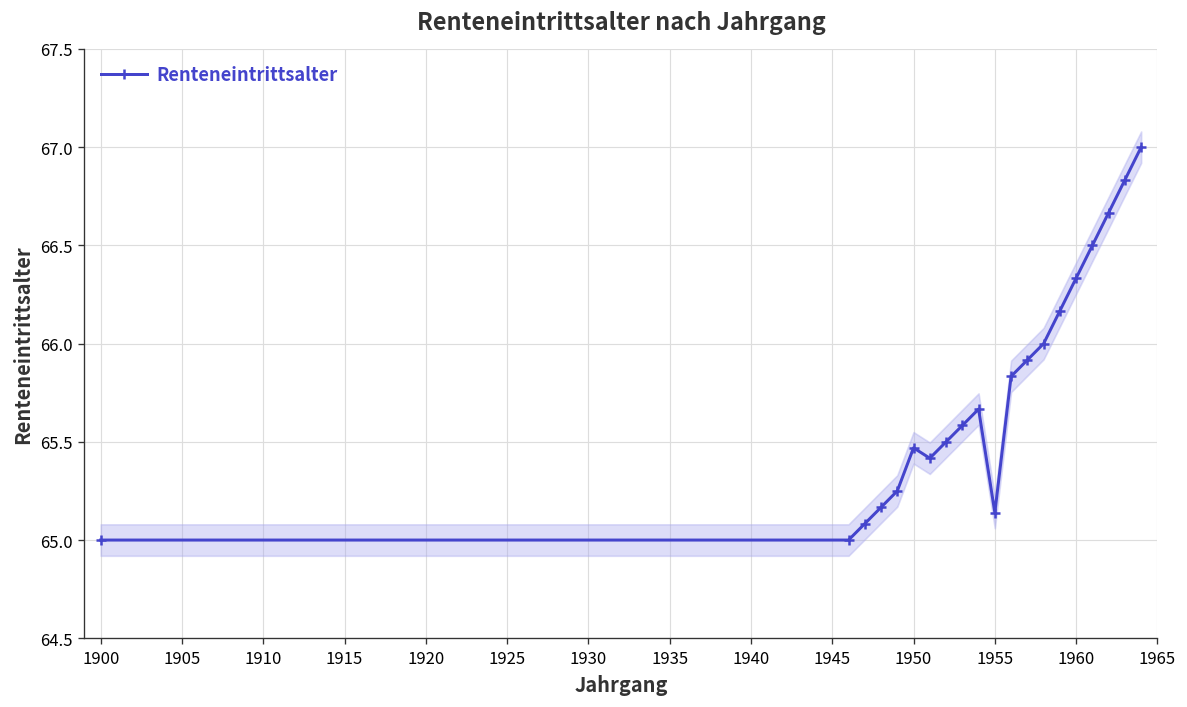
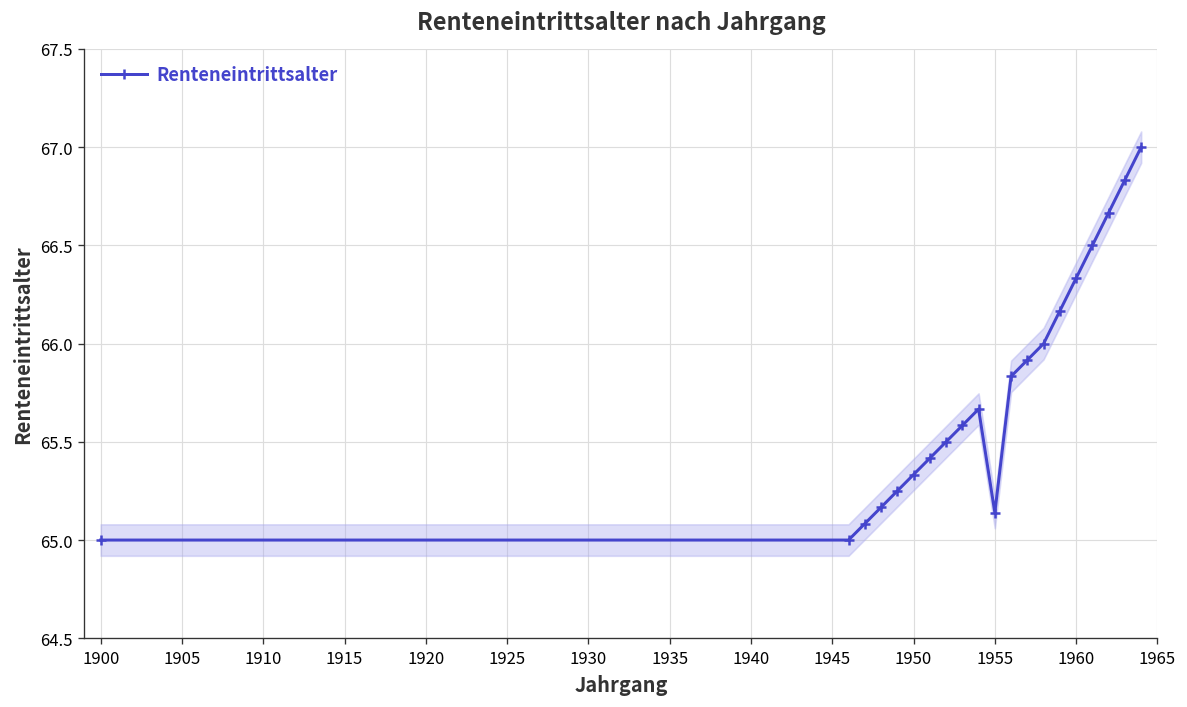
Renteneintrittsalter, 1950: 65.47 -> 65.33
